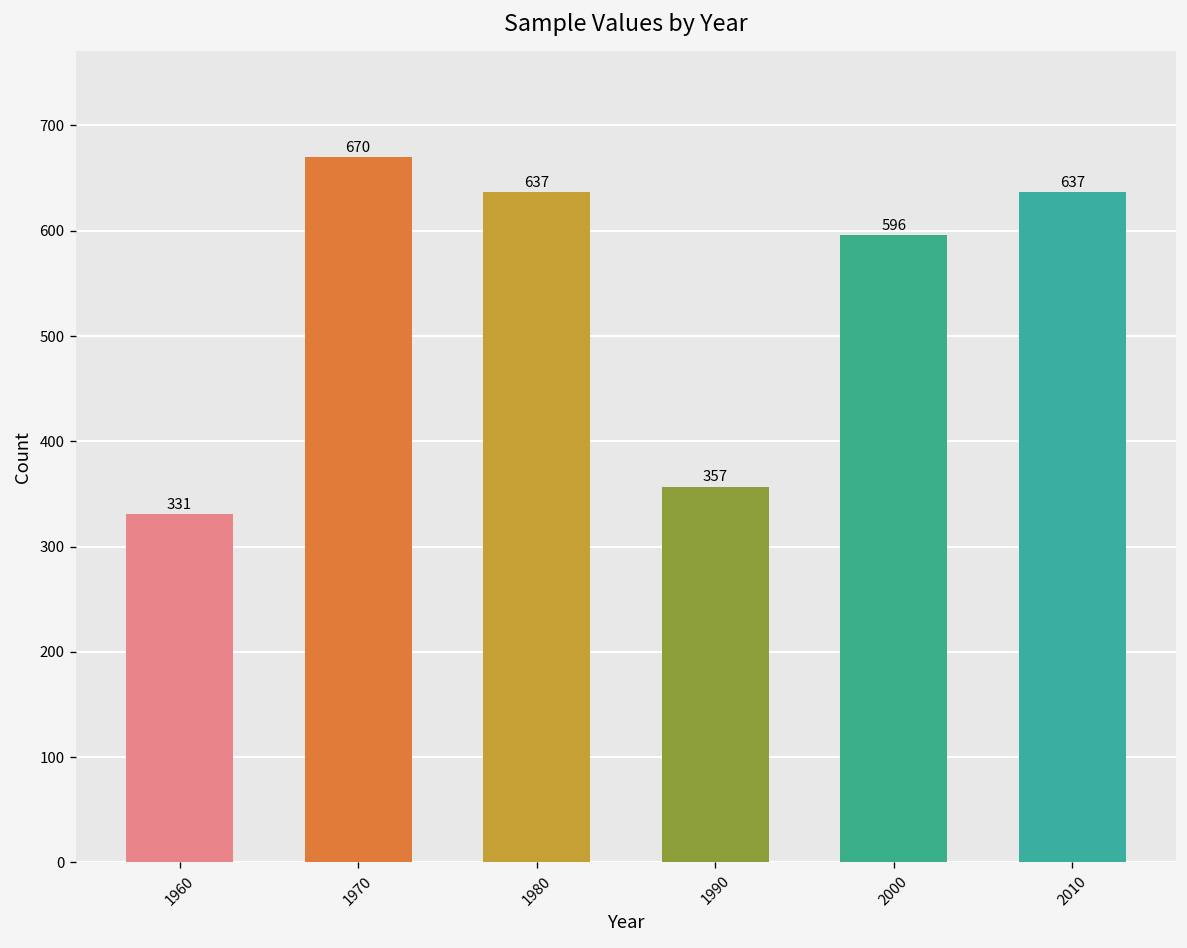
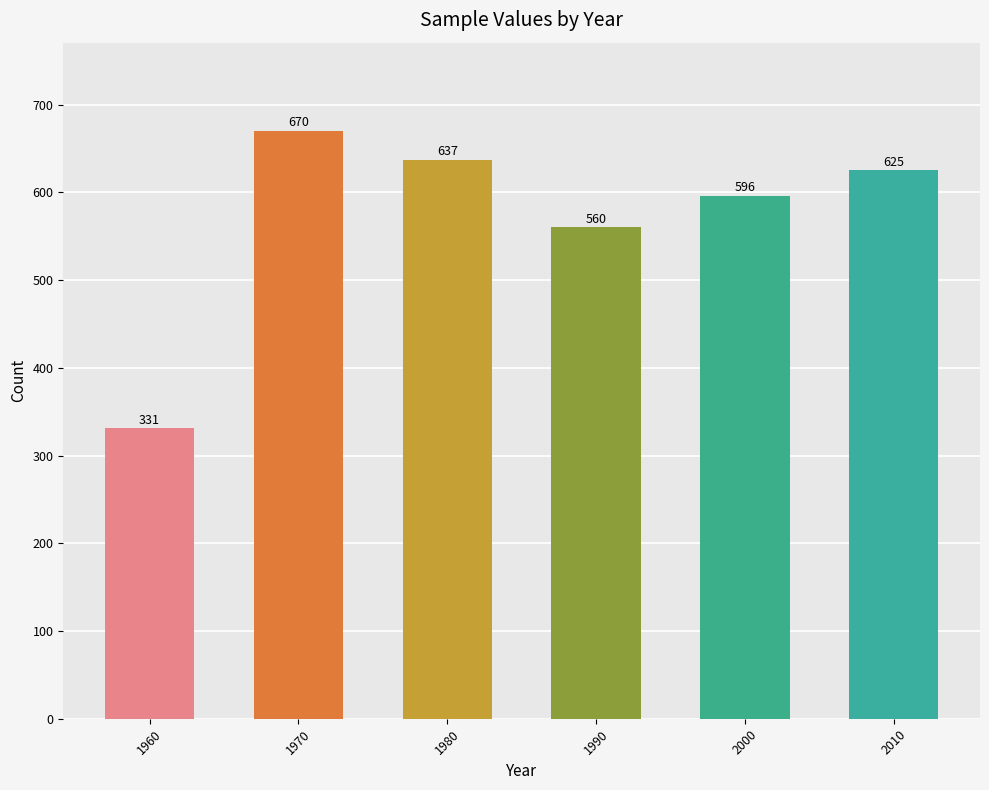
1990: 357 -> 560
2010: 637 -> 625
